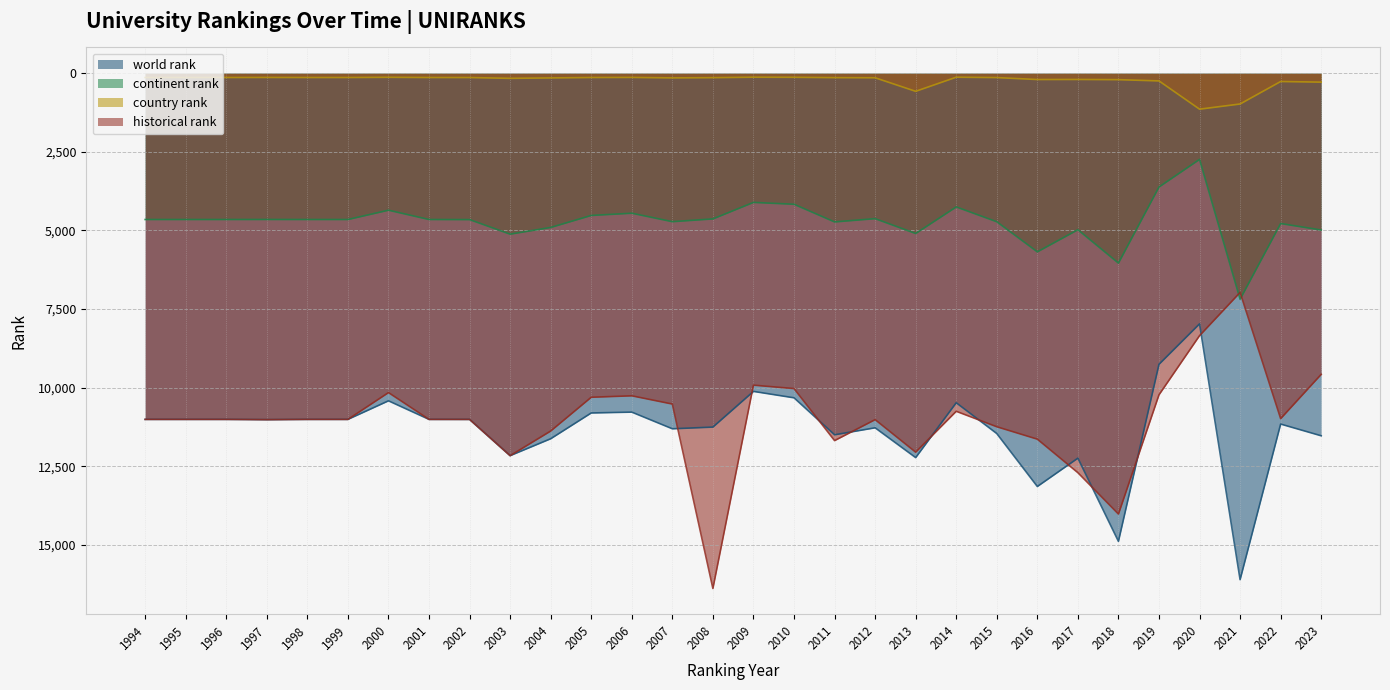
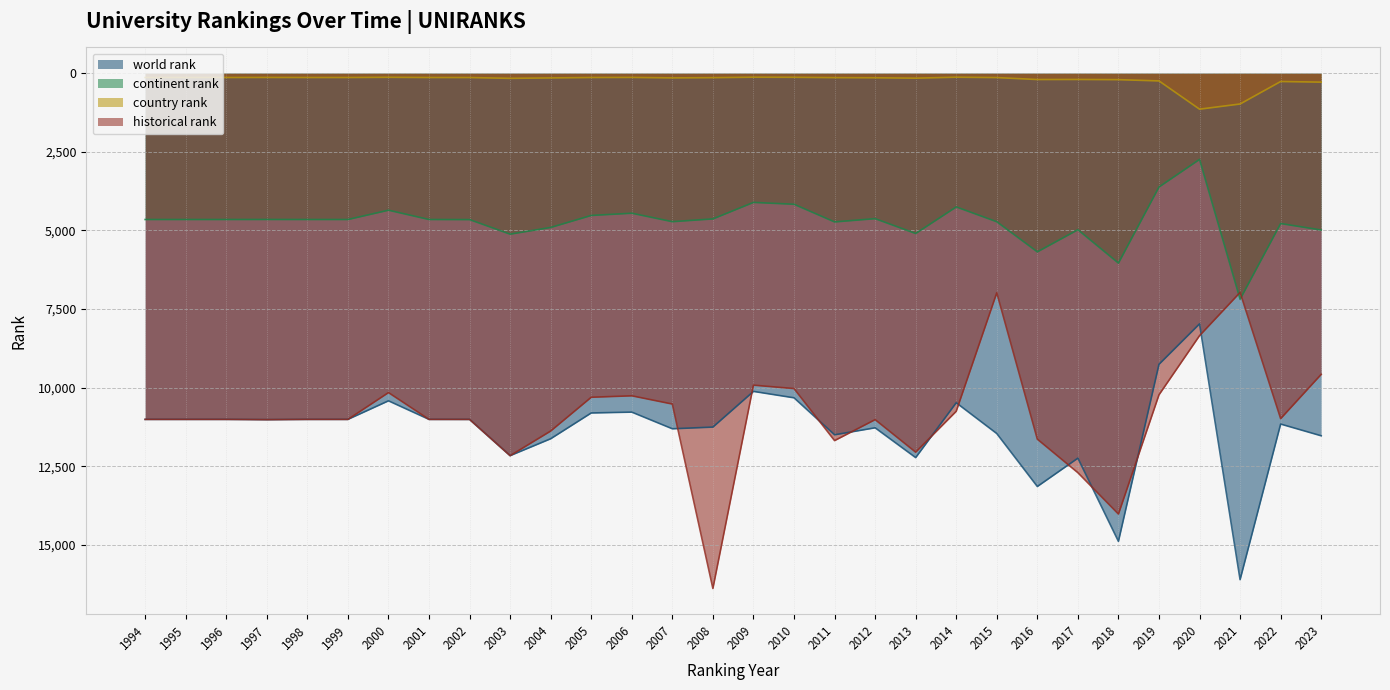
country rank, 2013: 600 -> 200
historical rank, 2015: 11,200 -> 7,000
